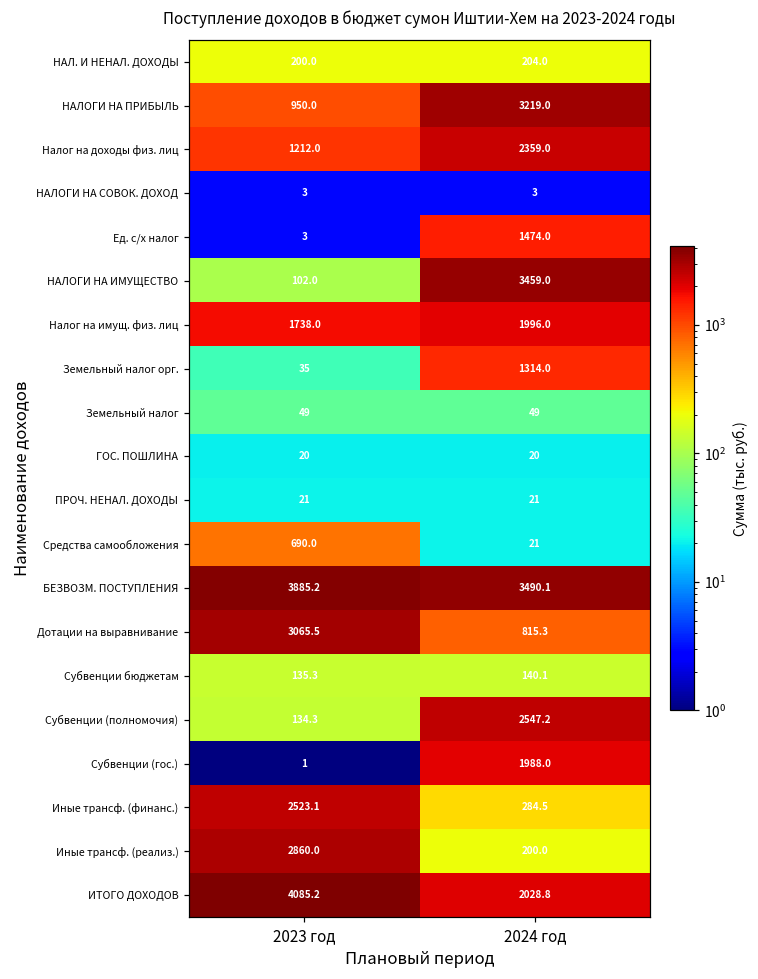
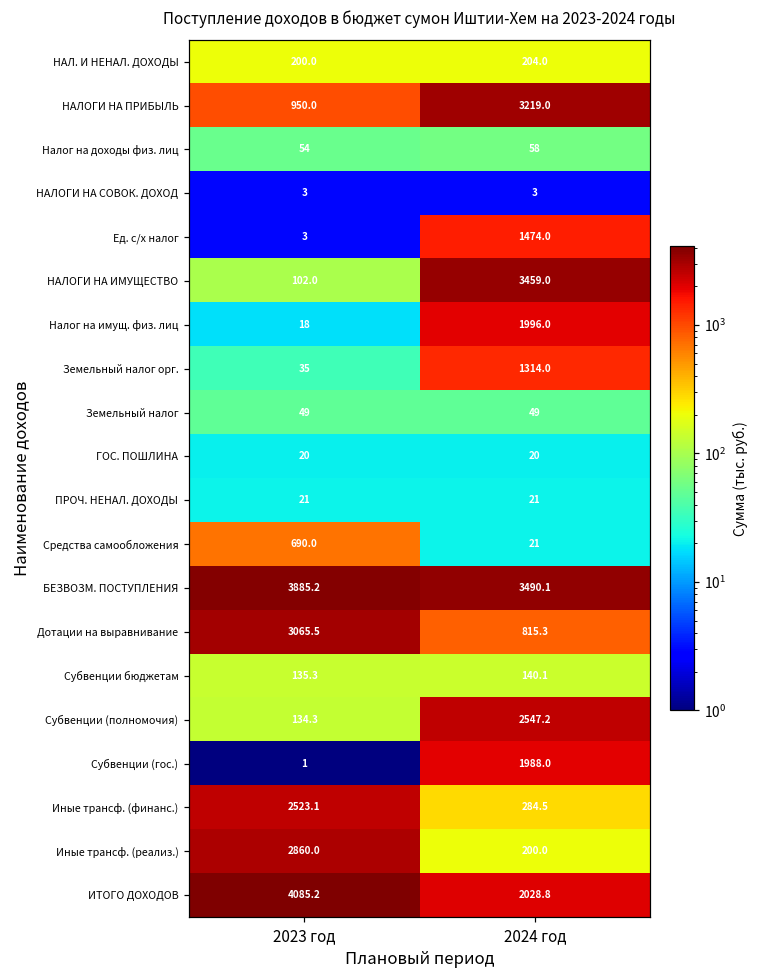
Налог на доходы физ. лиц, 2023 год: 1212.0 -> 54
Налог на доходы физ. лиц, 2024 год: 2359.0 -> 58
Налог на имущ. физ. лиц, 2023 год: 1738.0 -> 18
